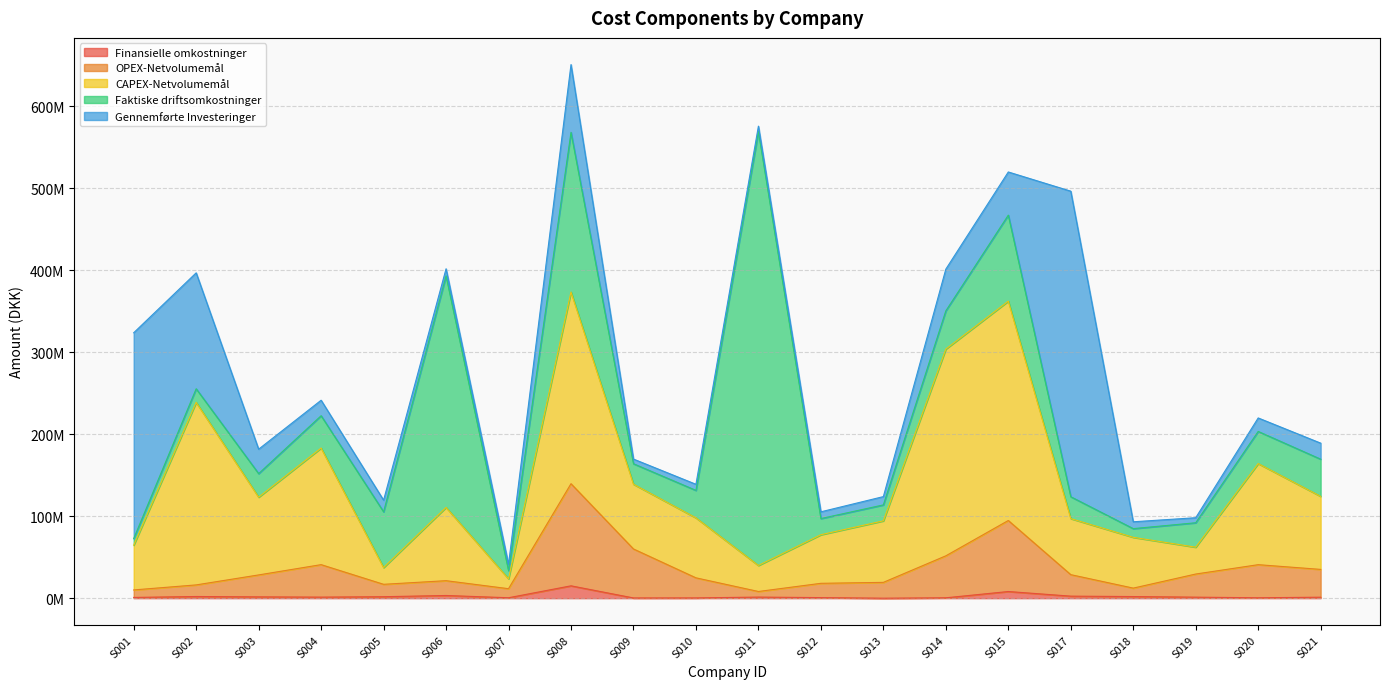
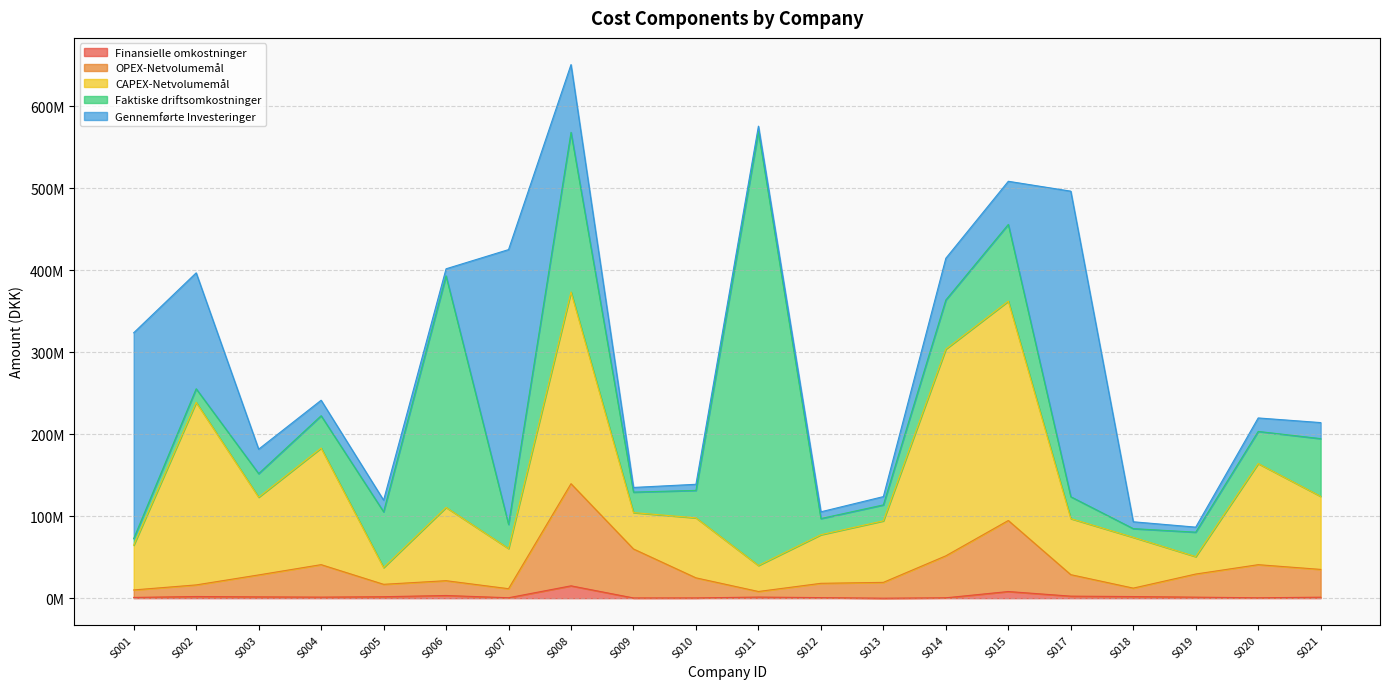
CAPEX-Netvolumemål, S007: 10000000 -> 50000000
Faktiske driftsomkostninger, S007: 10000000 -> 30000000
Gennemførte Investeringer, S007: 10000000 -> 340000000
CAPEX-Netvolumemål, S009: 80000000 -> 40000000
Faktiske driftsomkostninger, S014: 50000000 -> 60000000
Faktiske driftsomkostninger, S015: 100000000 -> 90000000
CAPEX-Netvolumemål, S019: 30000000 -> 20000000
Faktiske driftsomkostninger, S021: 50000000 -> 70000000
